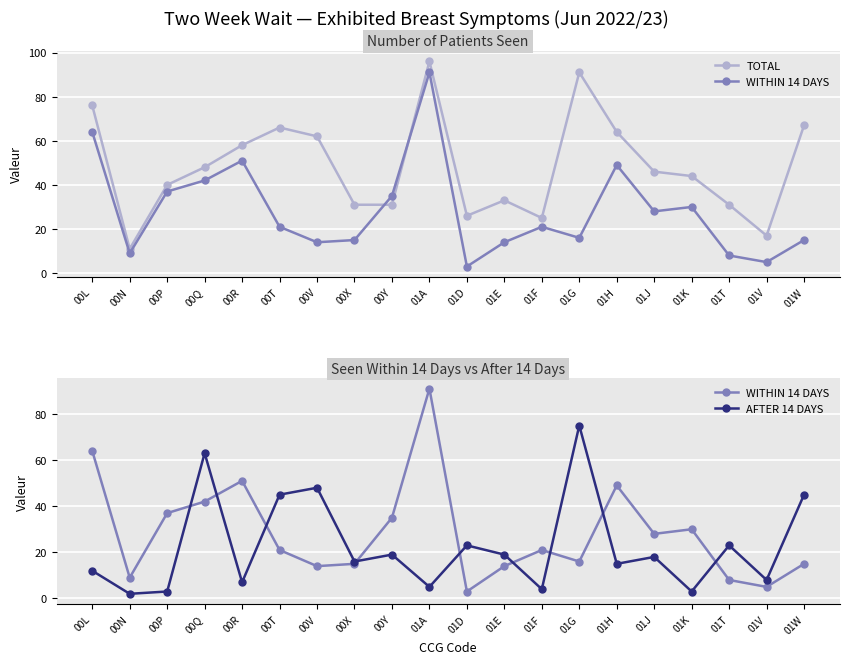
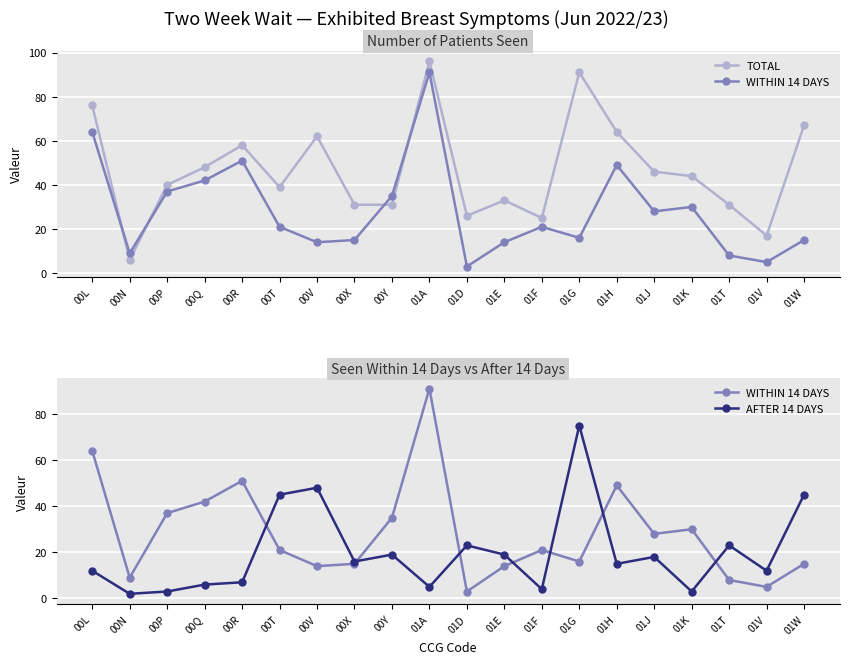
Number of Patients Seen, TOTAL, 00N: 11 -> 6
Number of Patients Seen, TOTAL, 00T: 66 -> 39
Seen Within 14 Days vs After 14 Days, AFTER 14 DAYS, 00Q: 63 -> 6
Seen Within 14 Days vs After 14 Days, AFTER 14 DAYS, 01V: 8 -> 12
